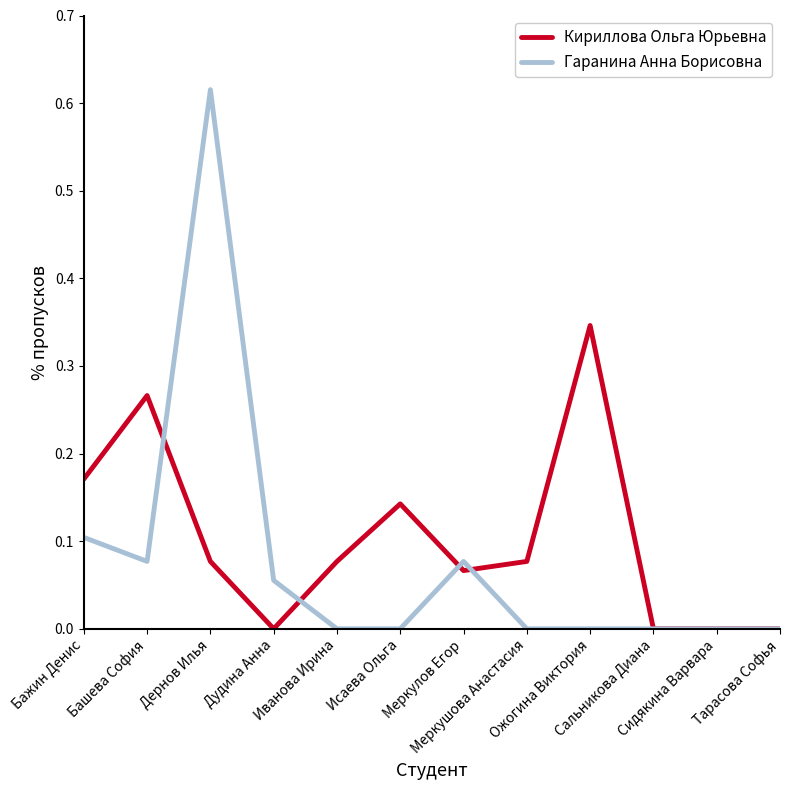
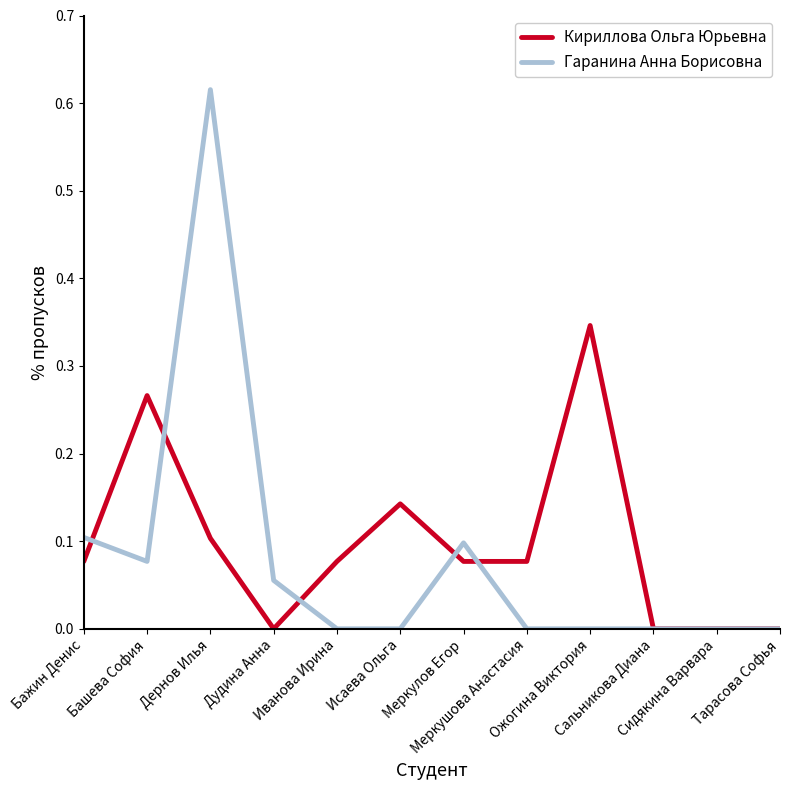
Кириллова Ольга Юрьевна, Бажин Денис: 0.17 -> 0.08
Кириллова Ольга Юрьевна, Дернов Илья: 0.08 -> 0.10
Кириллова Ольга Юрьевна, Меркулов Егор: 0.07 -> 0.08
Гаранина Анна Борисовна, Меркулов Егор: 0.08 -> 0.10
